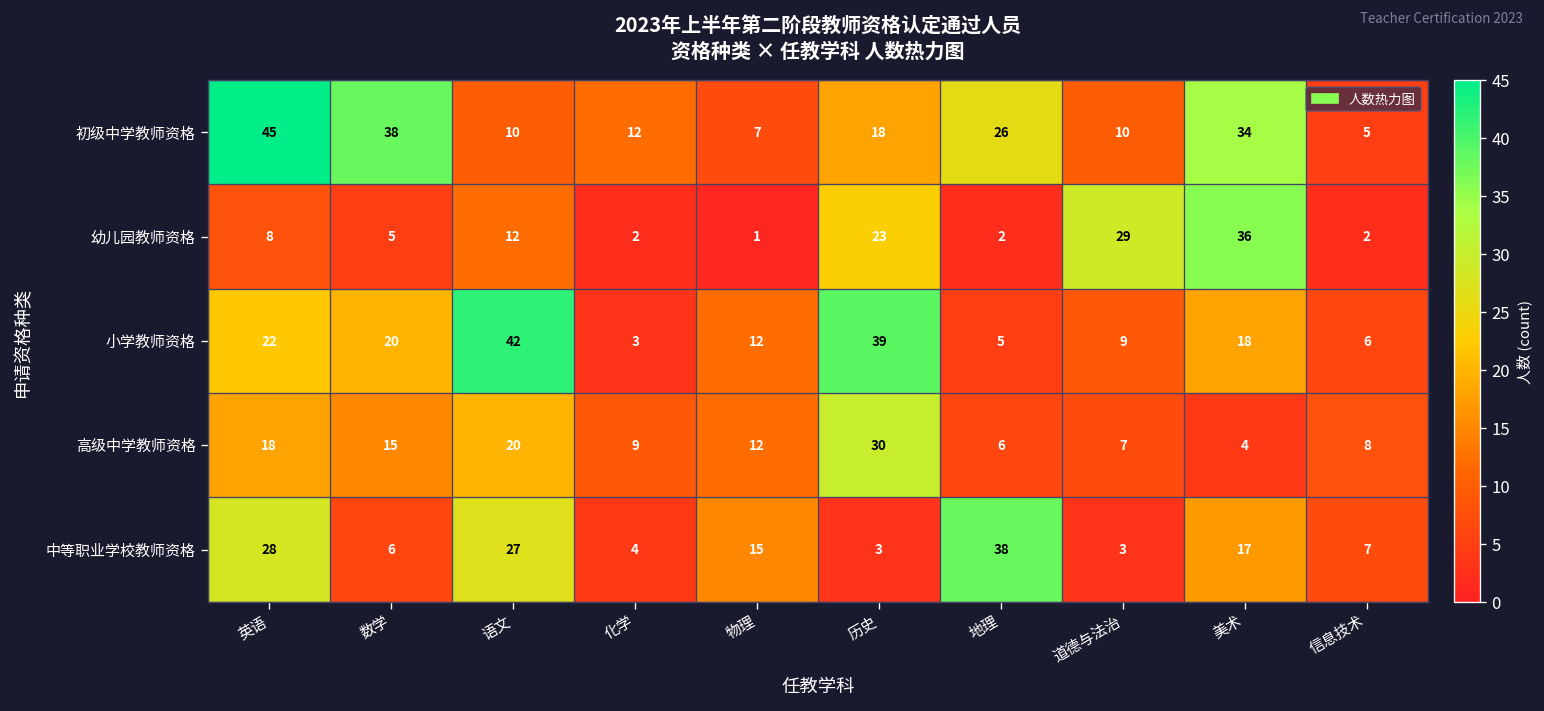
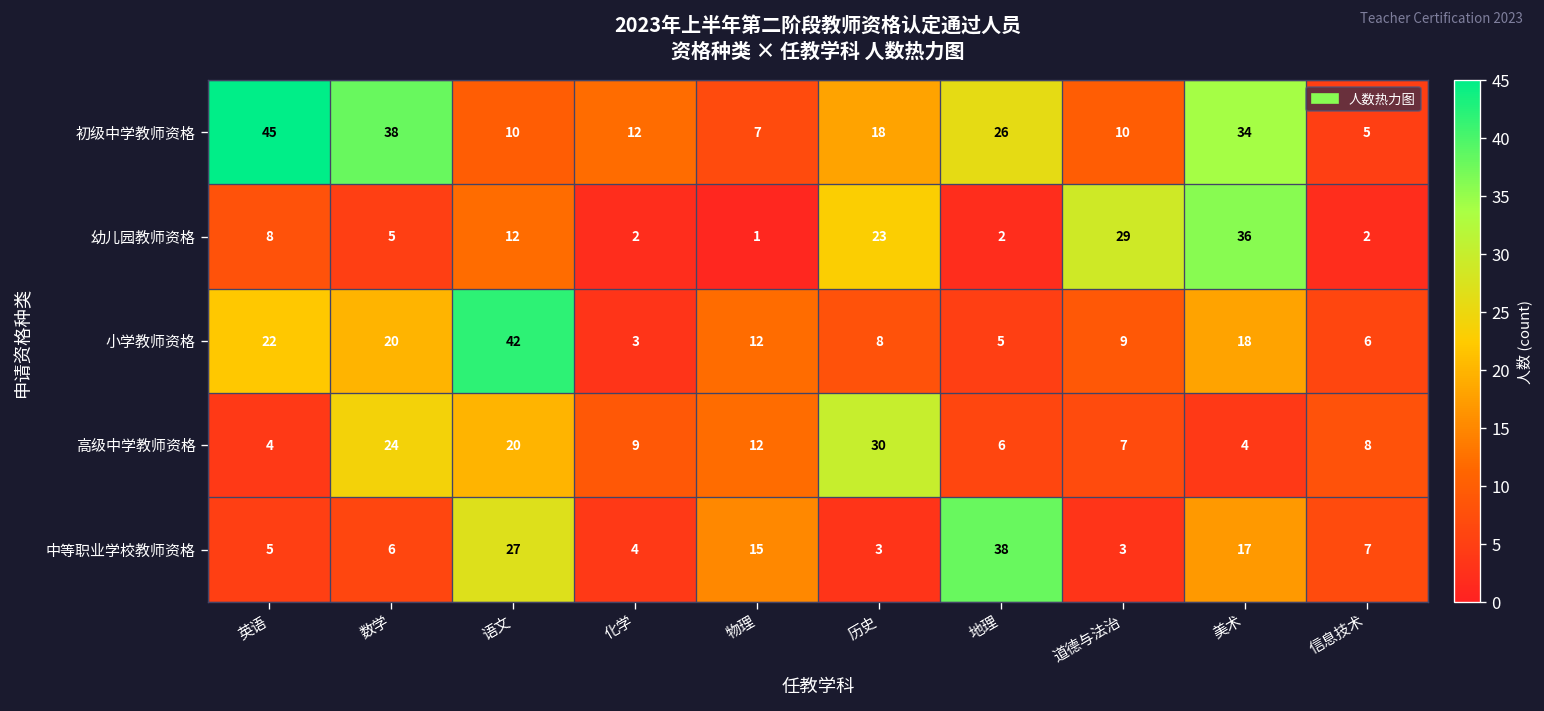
小学教师资格, 历史: 39 -> 8
高级中学教师资格, 英语: 18 -> 4
高级中学教师资格, 数学: 15 -> 24
中等职业学校教师资格, 英语: 28 -> 5
